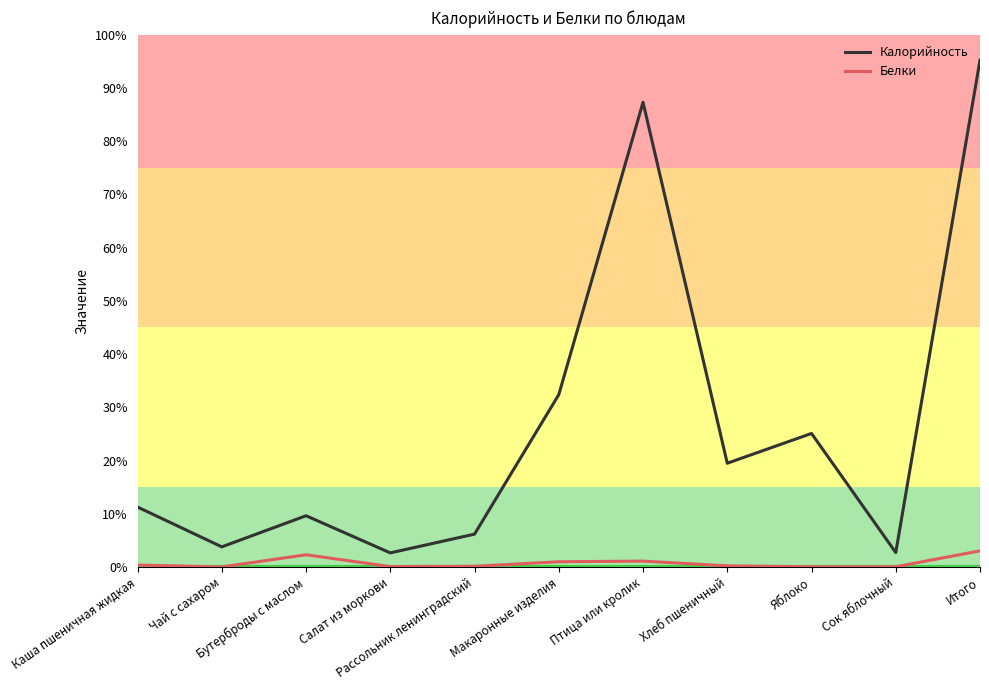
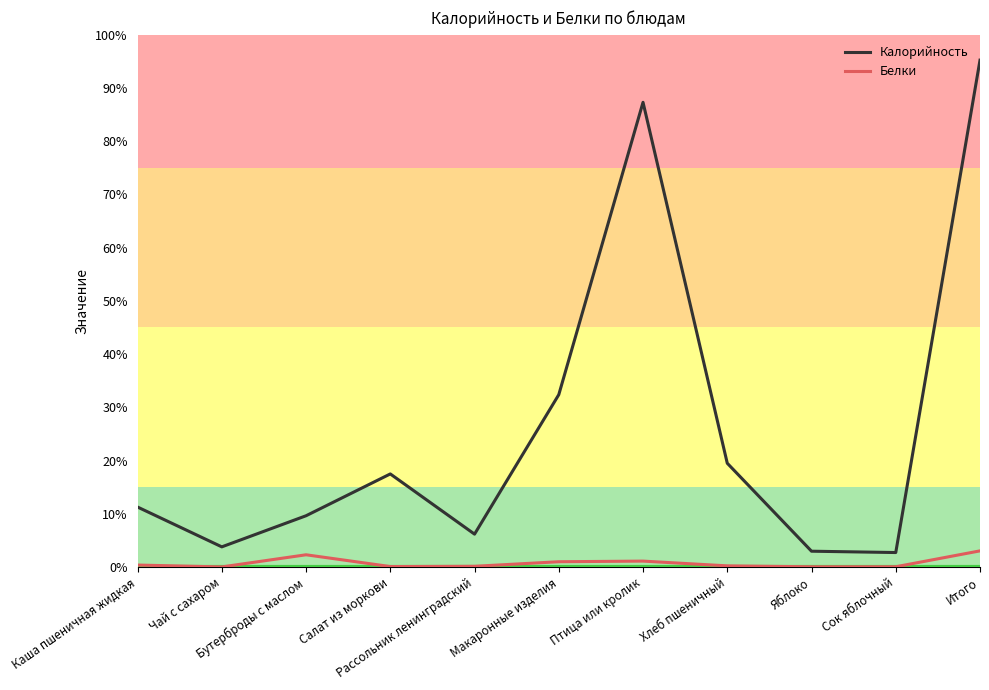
Калорийность, Салат из моркови: 3% -> 17%
Калорийность, Яблоко: 25% -> 3%
